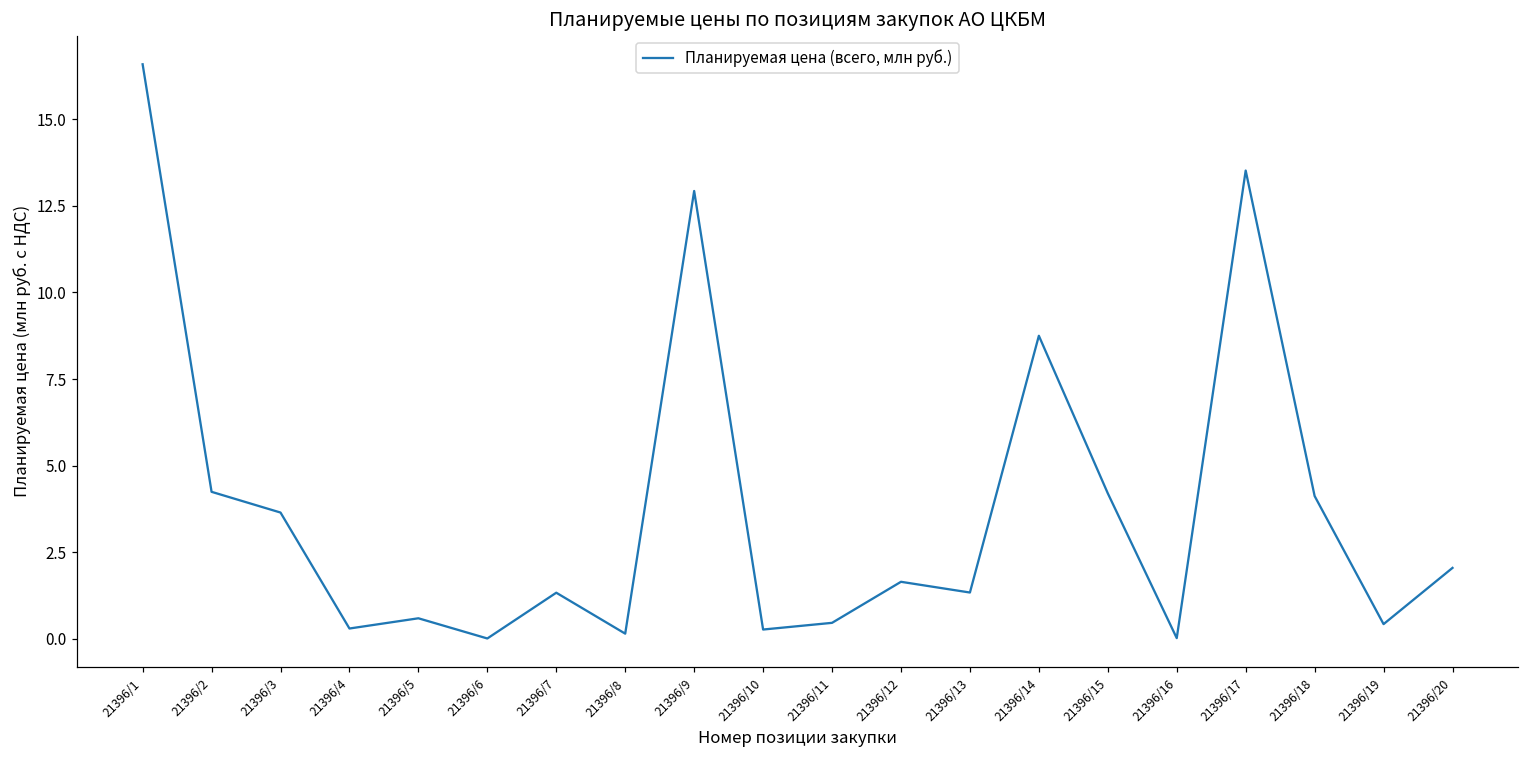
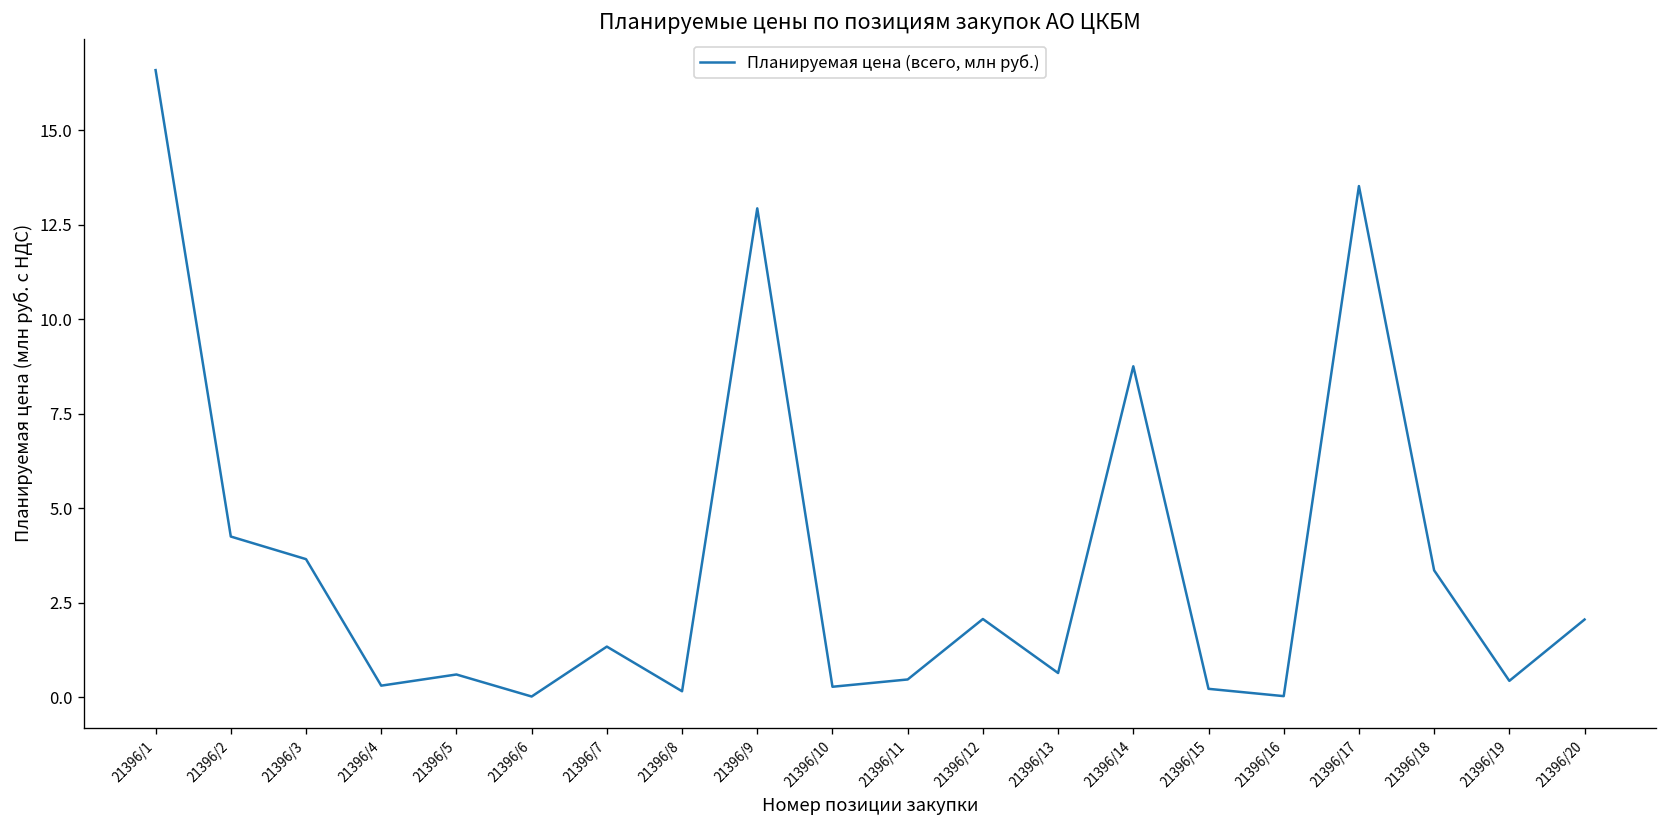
21396/12: 1.7 -> 2.1
21396/13: 1.3 -> 0.6
21396/15: 4.2 -> 0.2
21396/18: 4.1 -> 3.4
